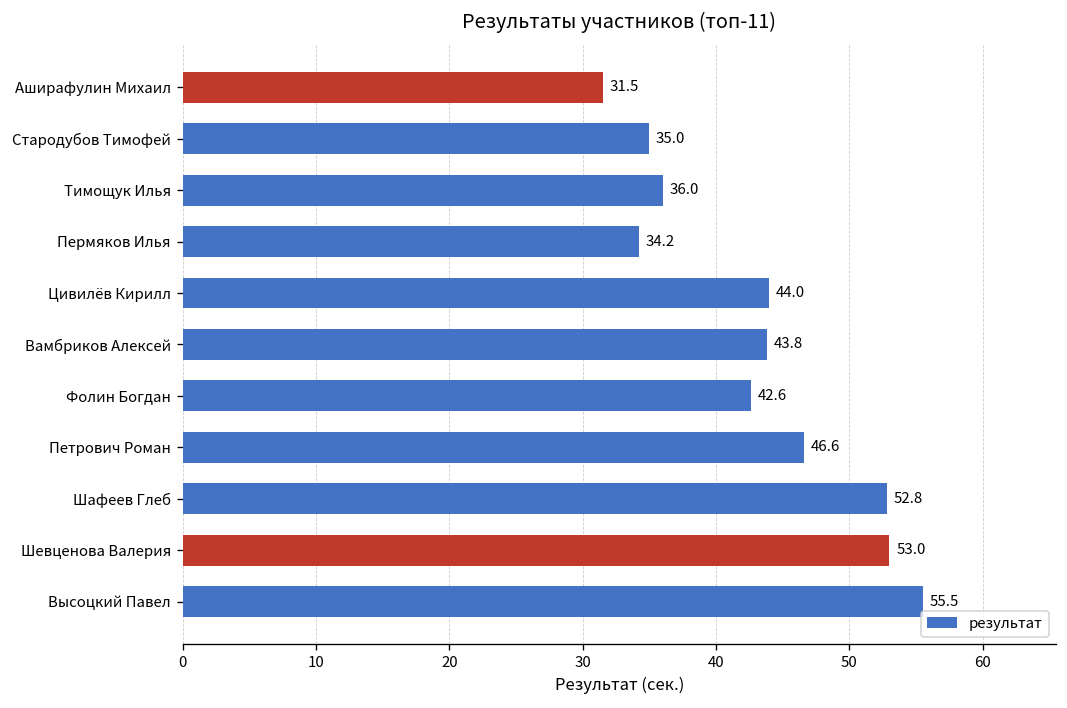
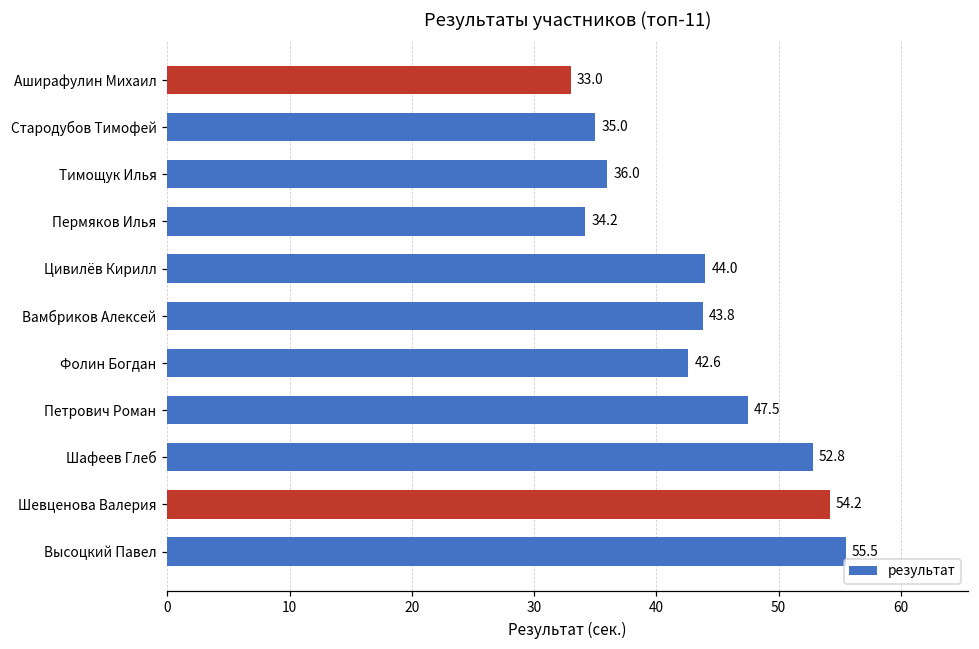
Аширафулин Михаил: 31.5 -> 33.0
Петрович Роман: 46.6 -> 47.5
Шевценова Валерия: 53.0 -> 54.2
